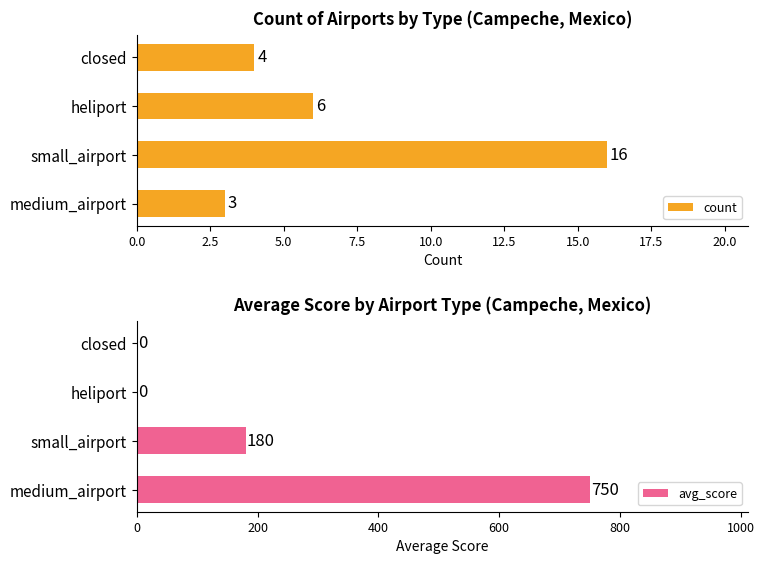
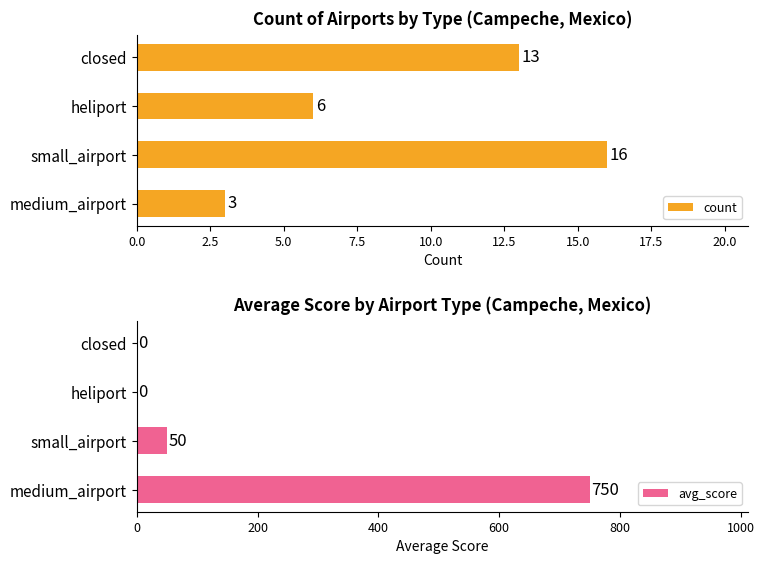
Count of Airports by Type (Campeche, Mexico), closed: 4 -> 13
Average Score by Airport Type (Campeche, Mexico), small_airport: 180 -> 50
